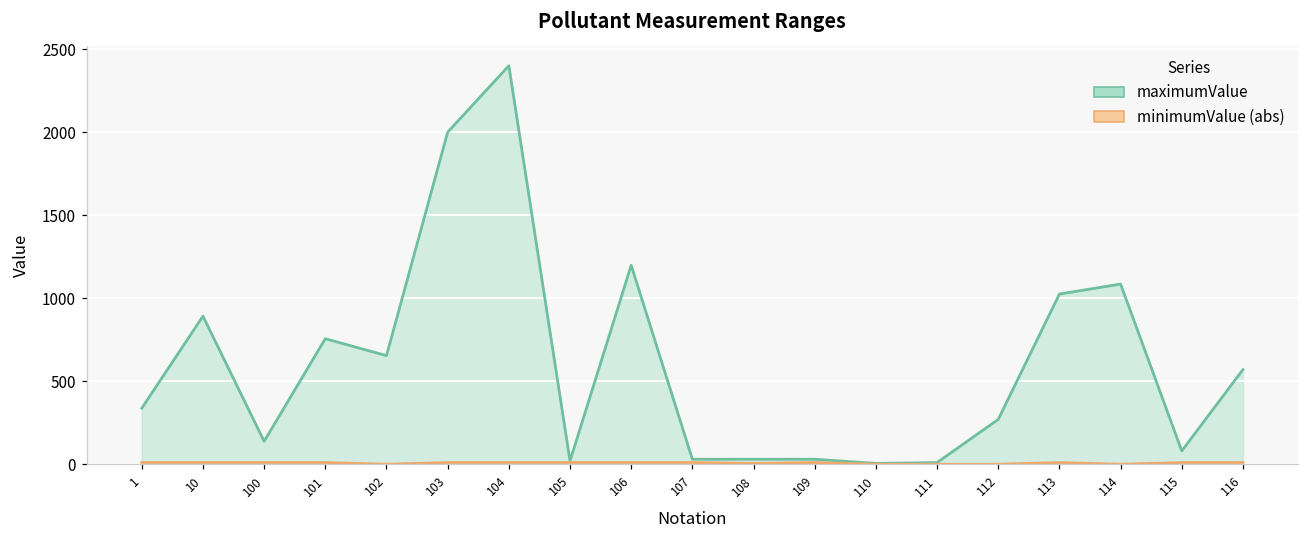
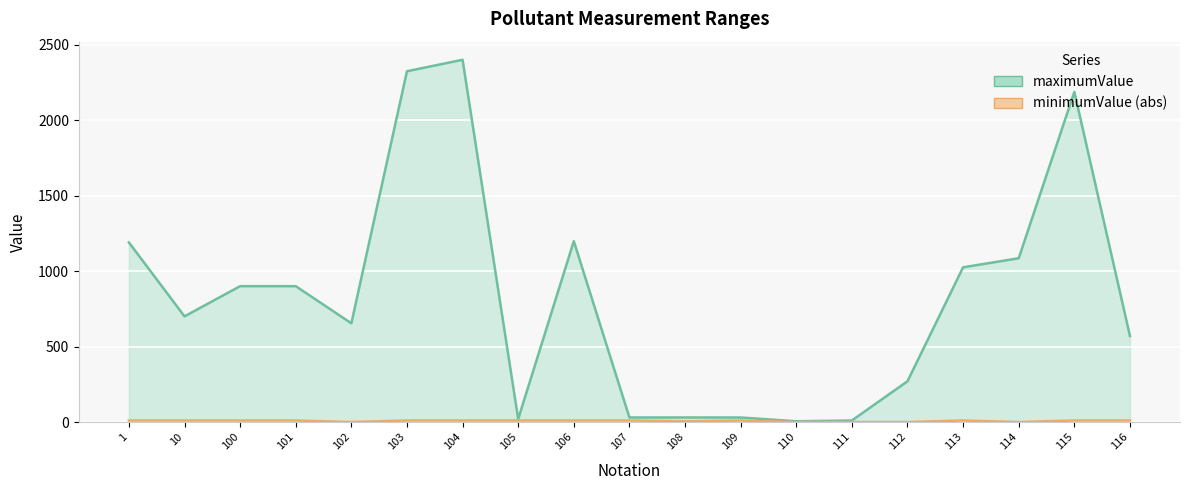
maximumValue, 1: 340 -> 1190
maximumValue, 10: 890 -> 700
maximumValue, 100: 140 -> 900
maximumValue, 101: 760 -> 900
maximumValue, 103: 2000 -> 2320
maximumValue, 115: 80 -> 2190
